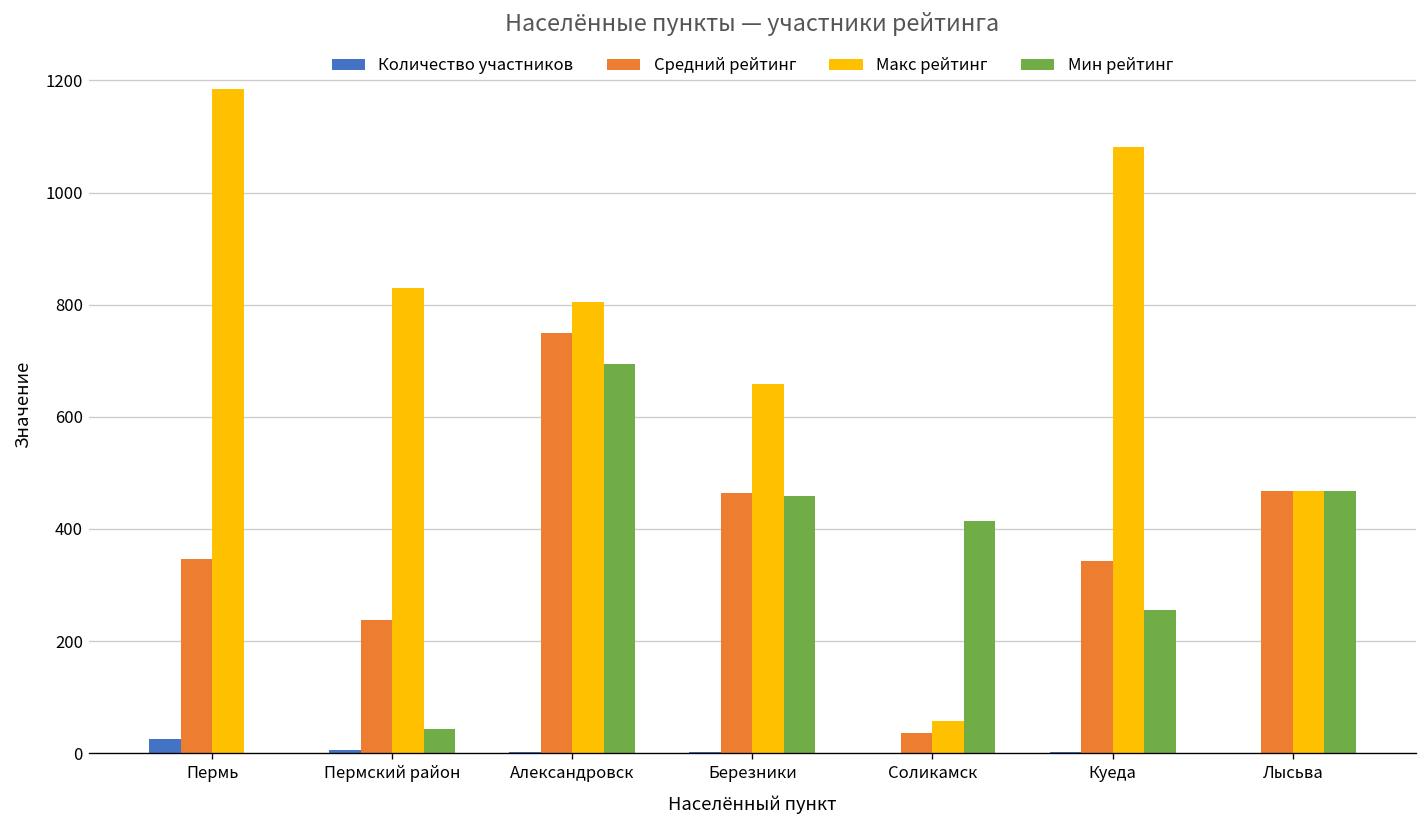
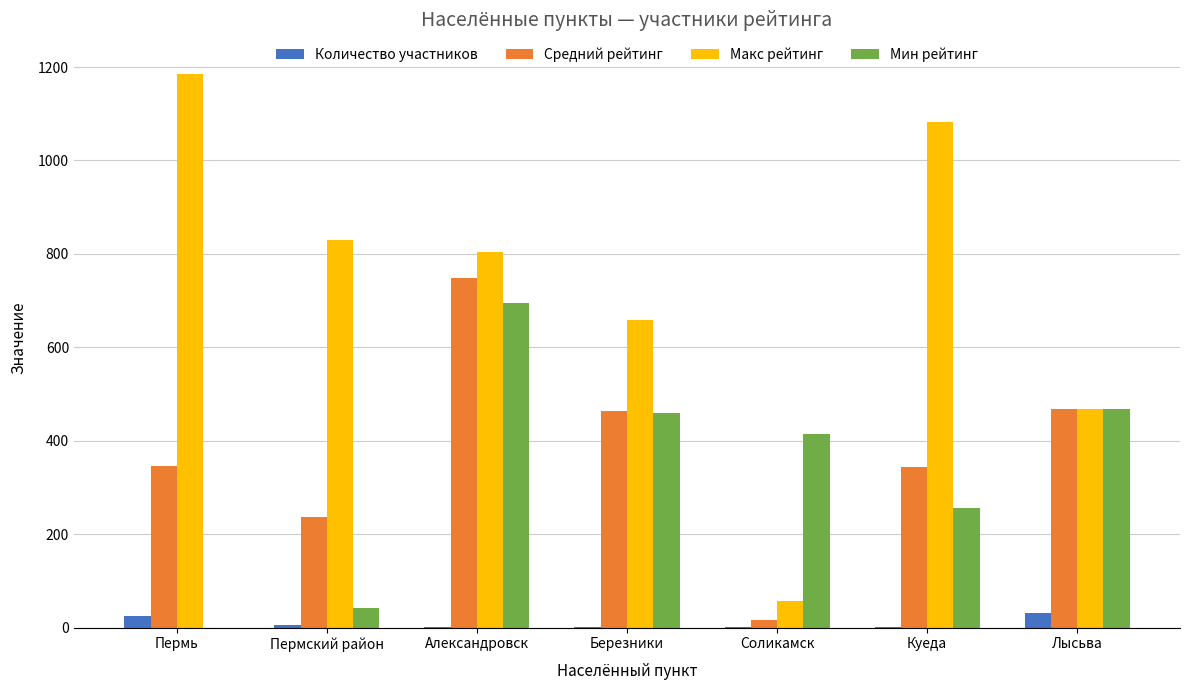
Средний рейтинг, Соликамск: 40 -> 20
Количество участников, Лысьва: 0 -> 30
